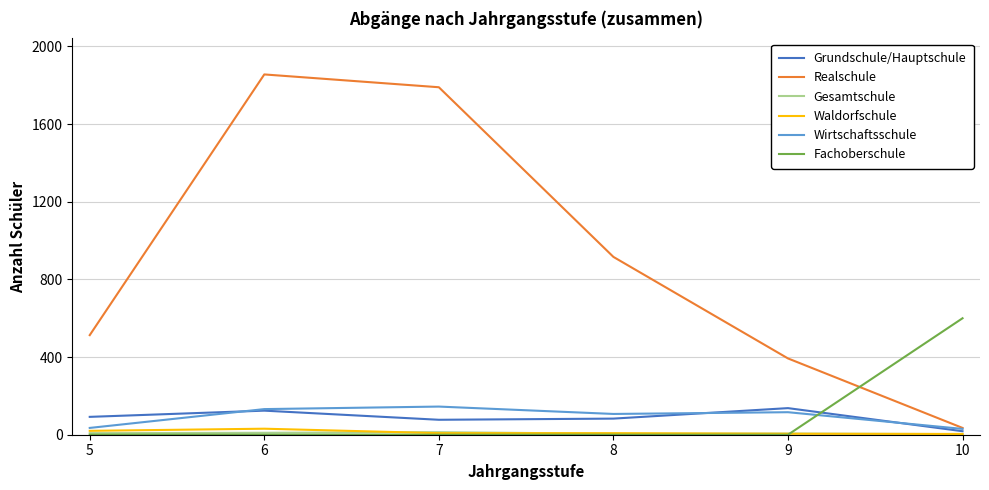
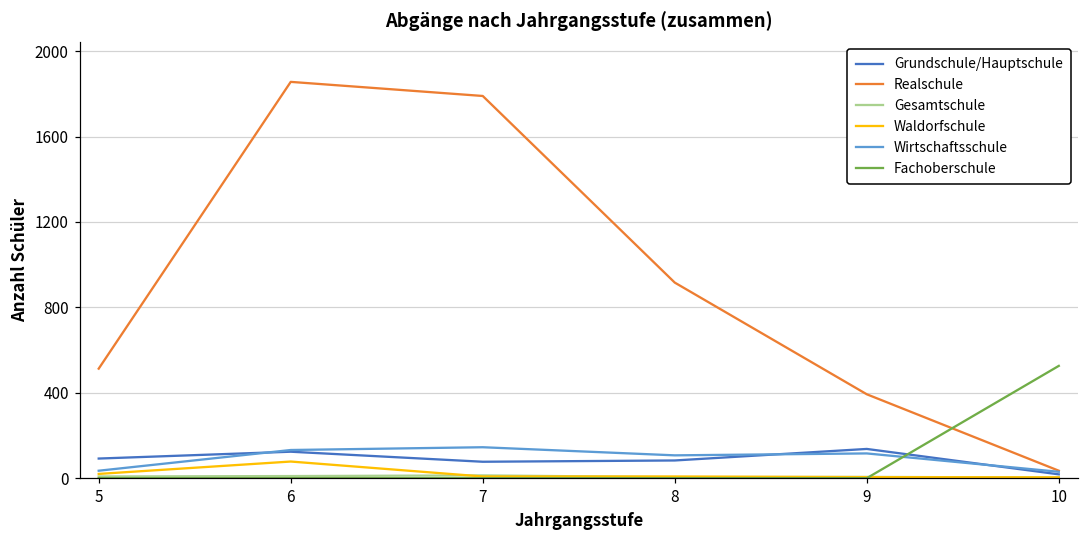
Waldorfschule, 6: 30 -> 80
Fachoberschule, 10: 600 -> 530
